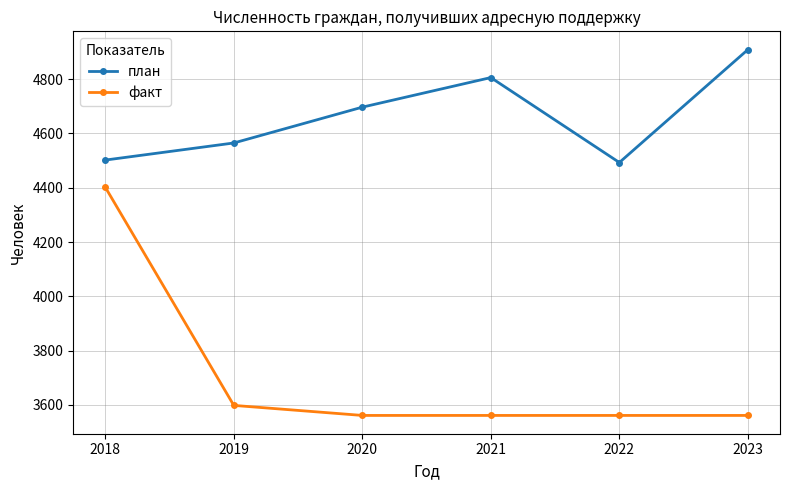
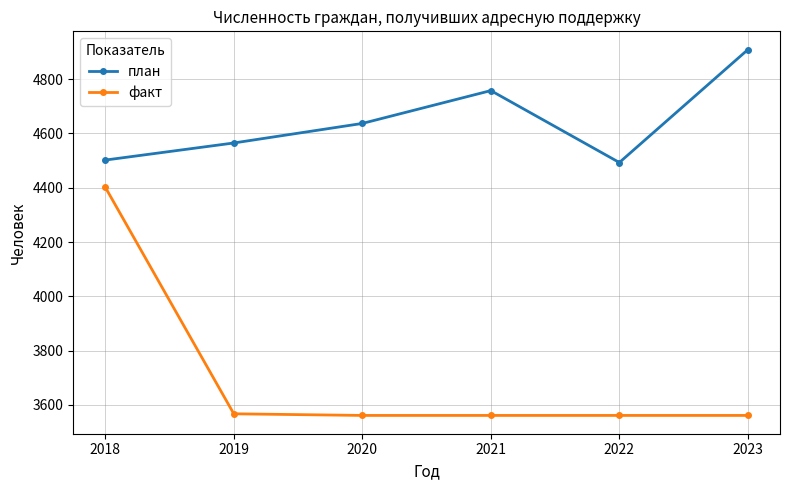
факт, 2019: 3600 -> 3570
план, 2020: 4700 -> 4640
план, 2021: 4810 -> 4760
